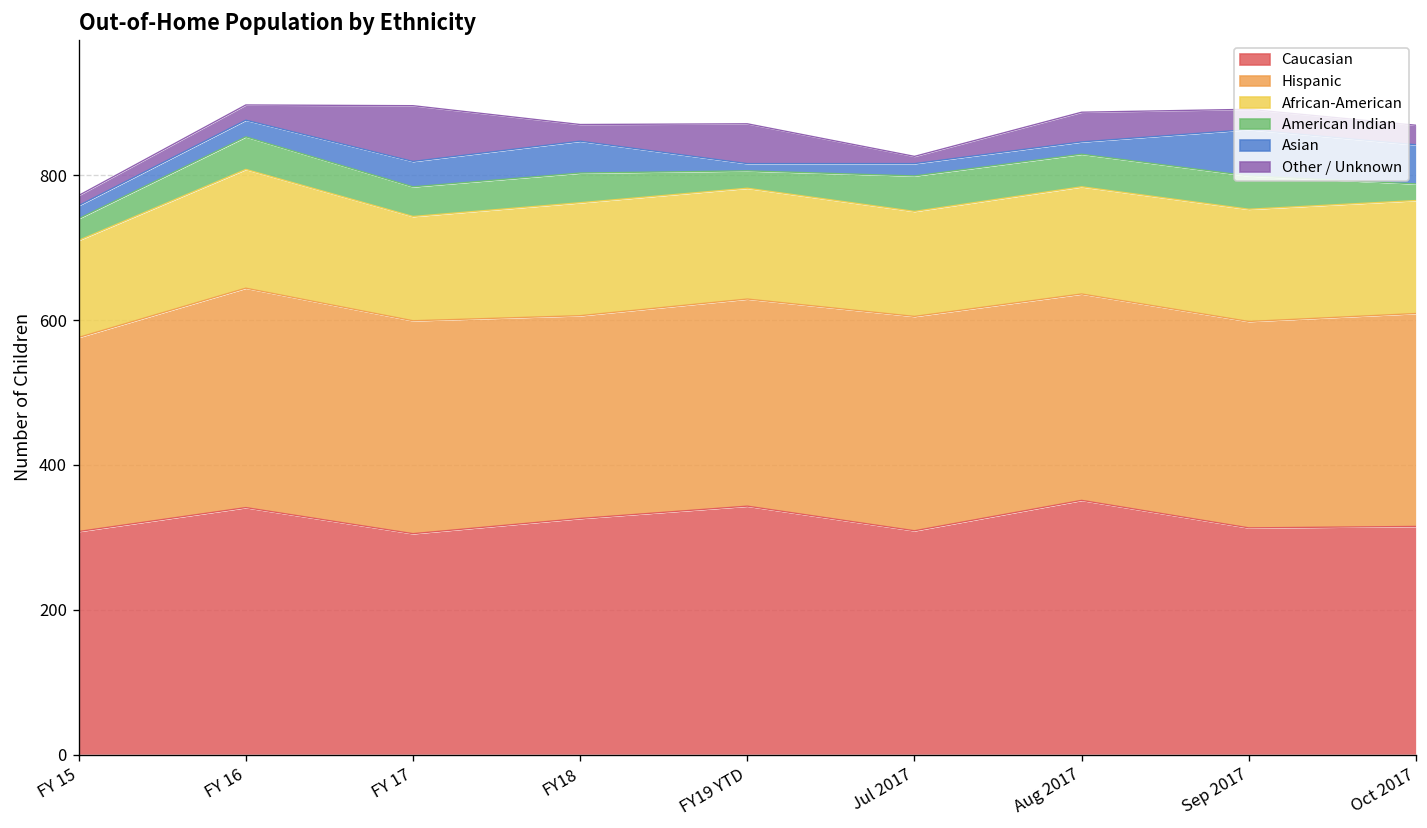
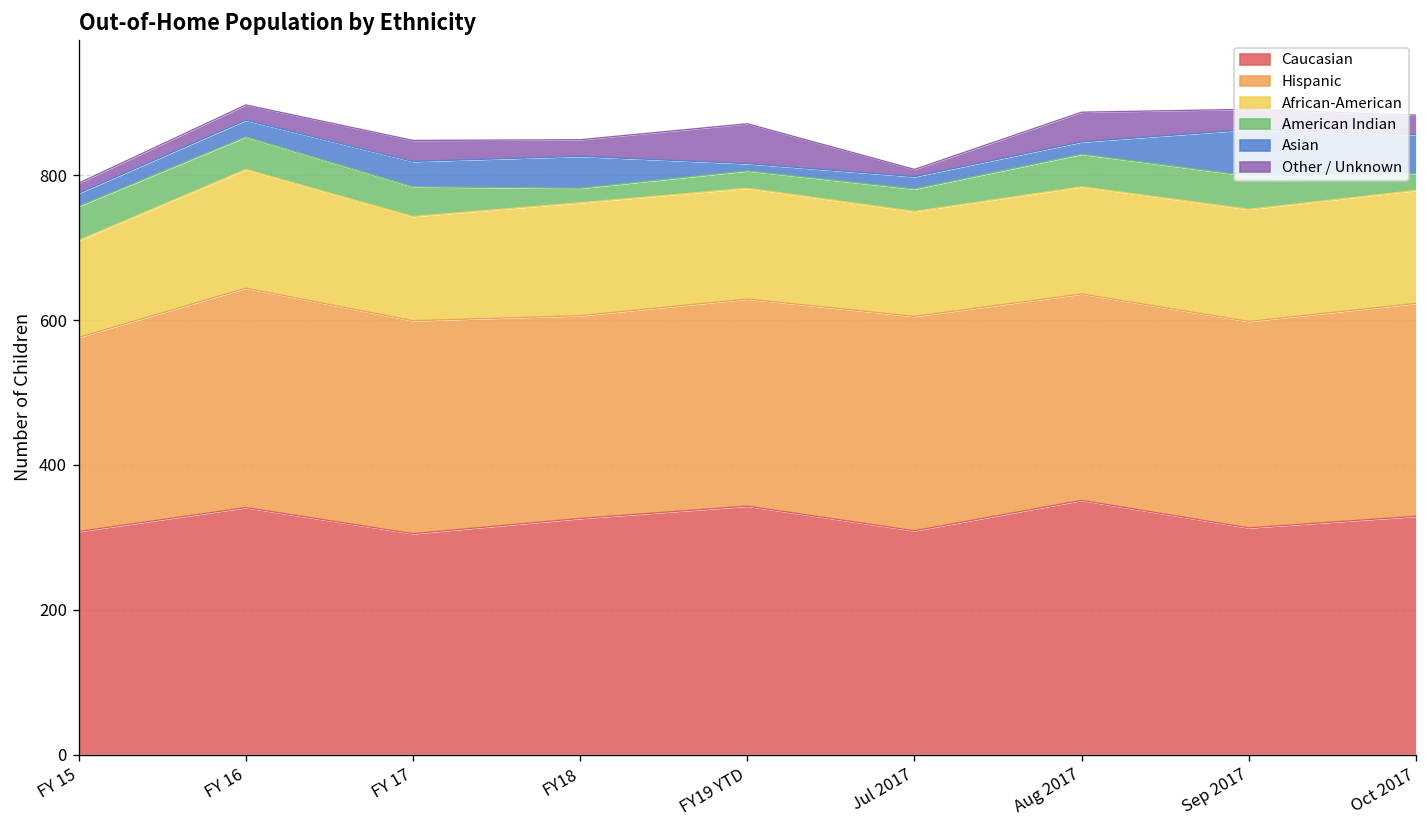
American Indian, FY 15: 30 -> 50
Other / Unknown, FY 17: 80 -> 30
American Indian, FY18: 40 -> 20
American Indian, Jul 2017: 50 -> 30
Caucasian, Oct 2017: 320 -> 330
